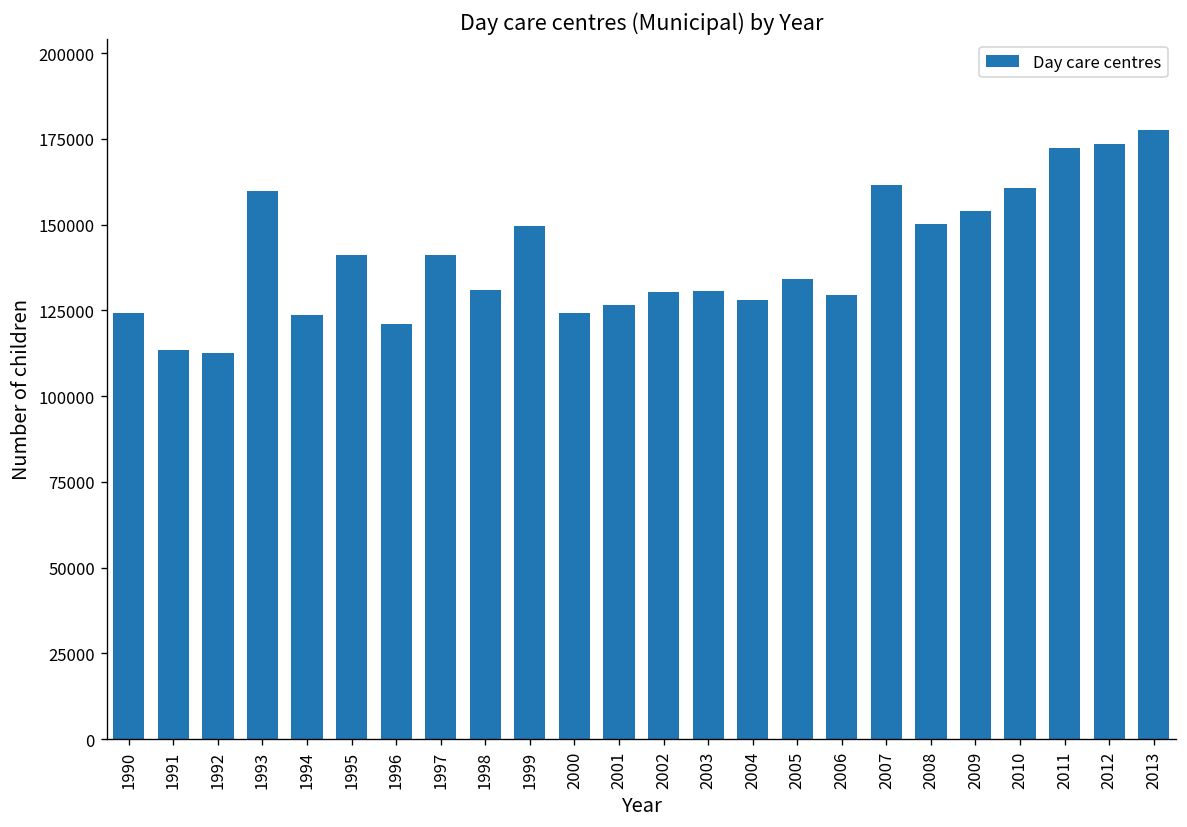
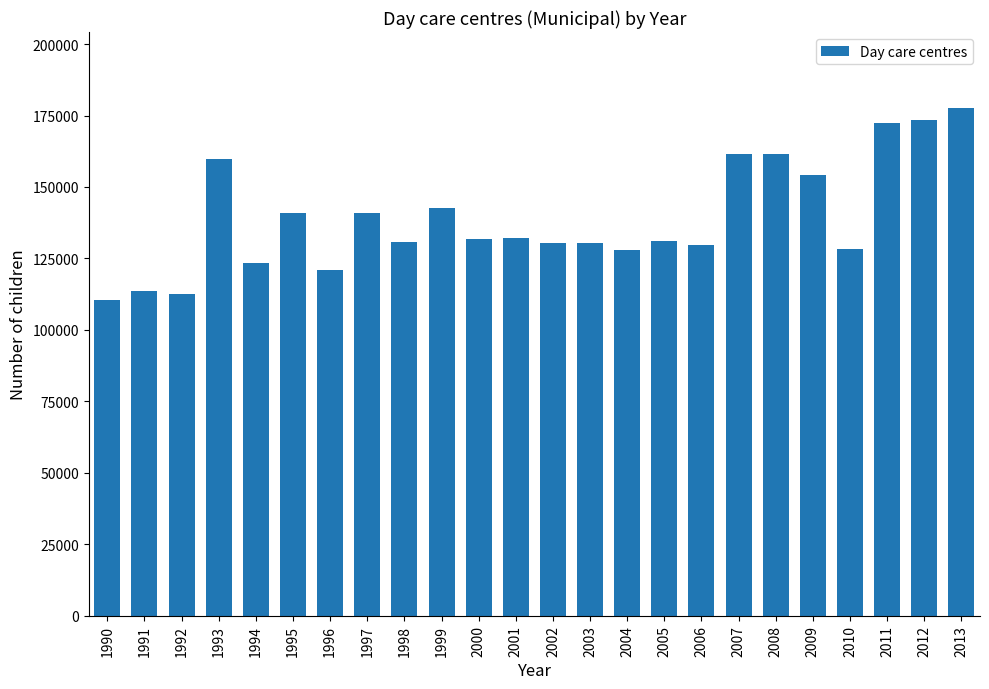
1990: 124000 -> 111000
1999: 150000 -> 143000
2000: 124000 -> 132000
2001: 126000 -> 132000
2005: 134000 -> 131000
2008: 150000 -> 162000
2010: 161000 -> 128000
